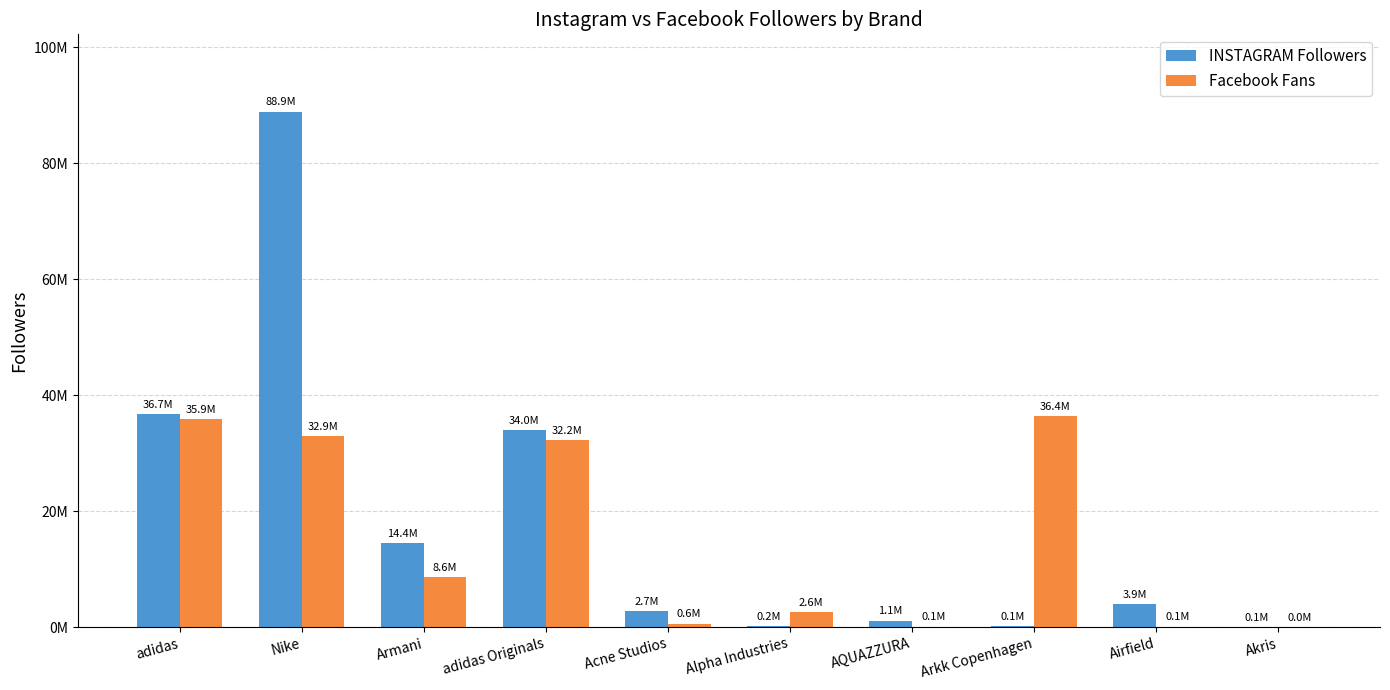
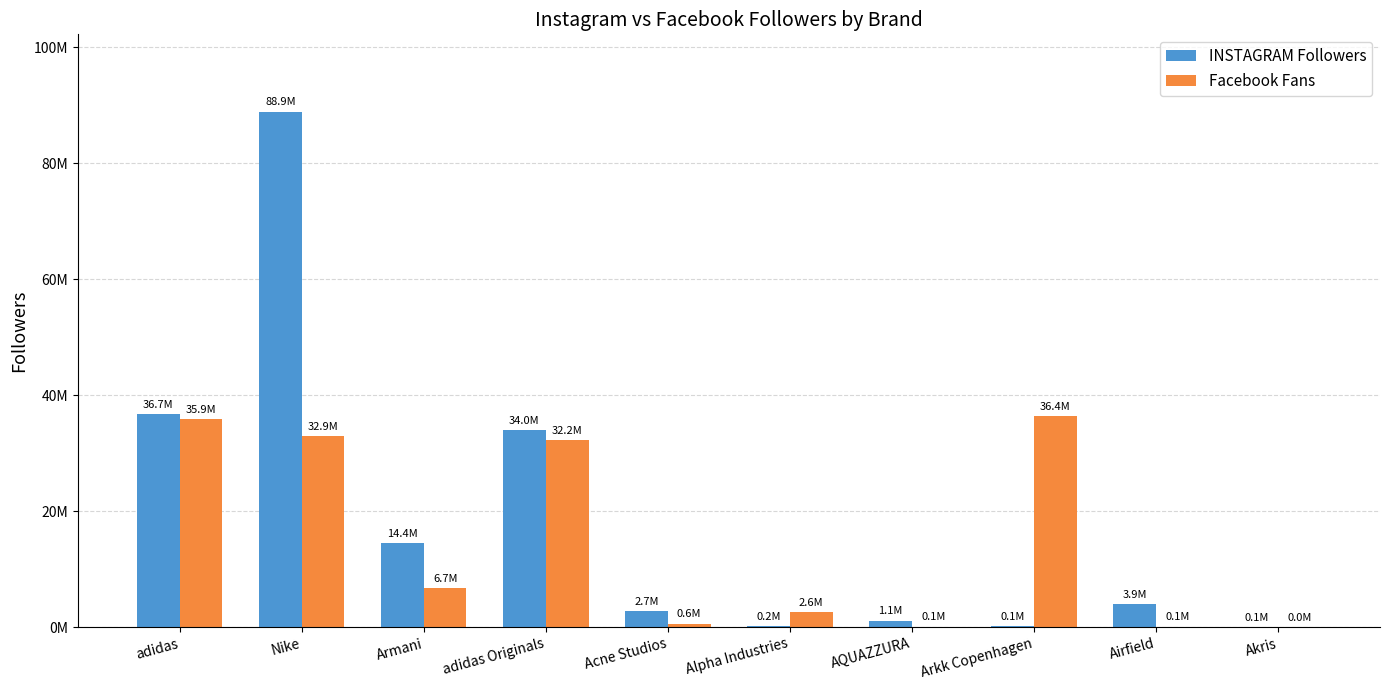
Facebook Fans, Armani: 8.6M -> 6.7M
